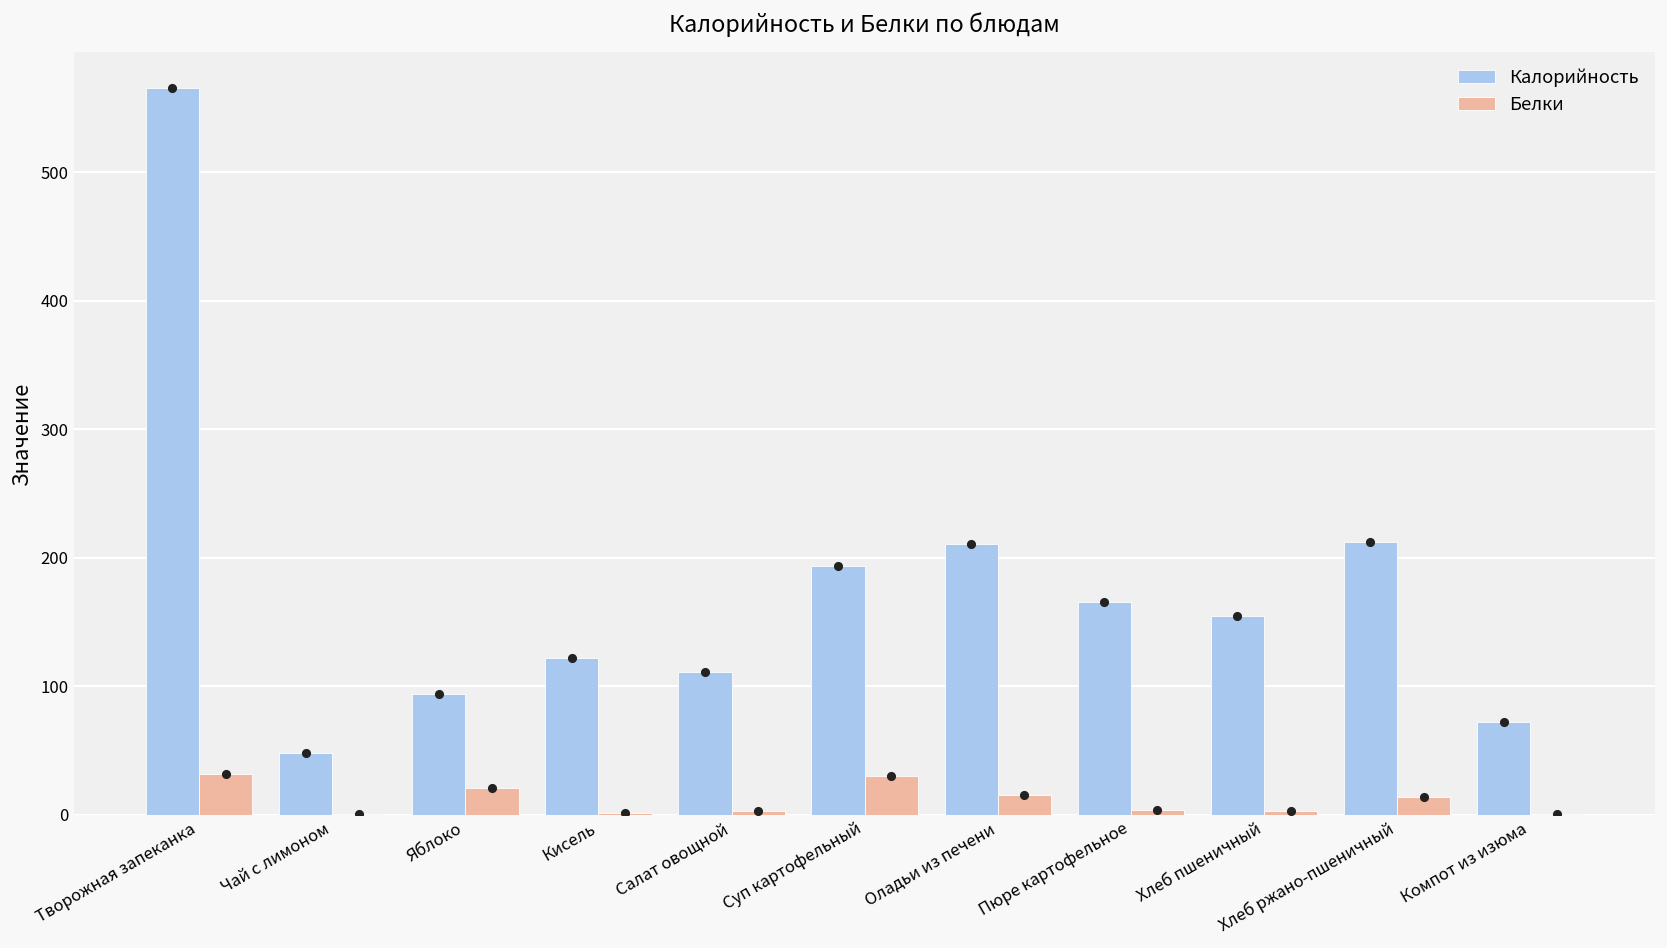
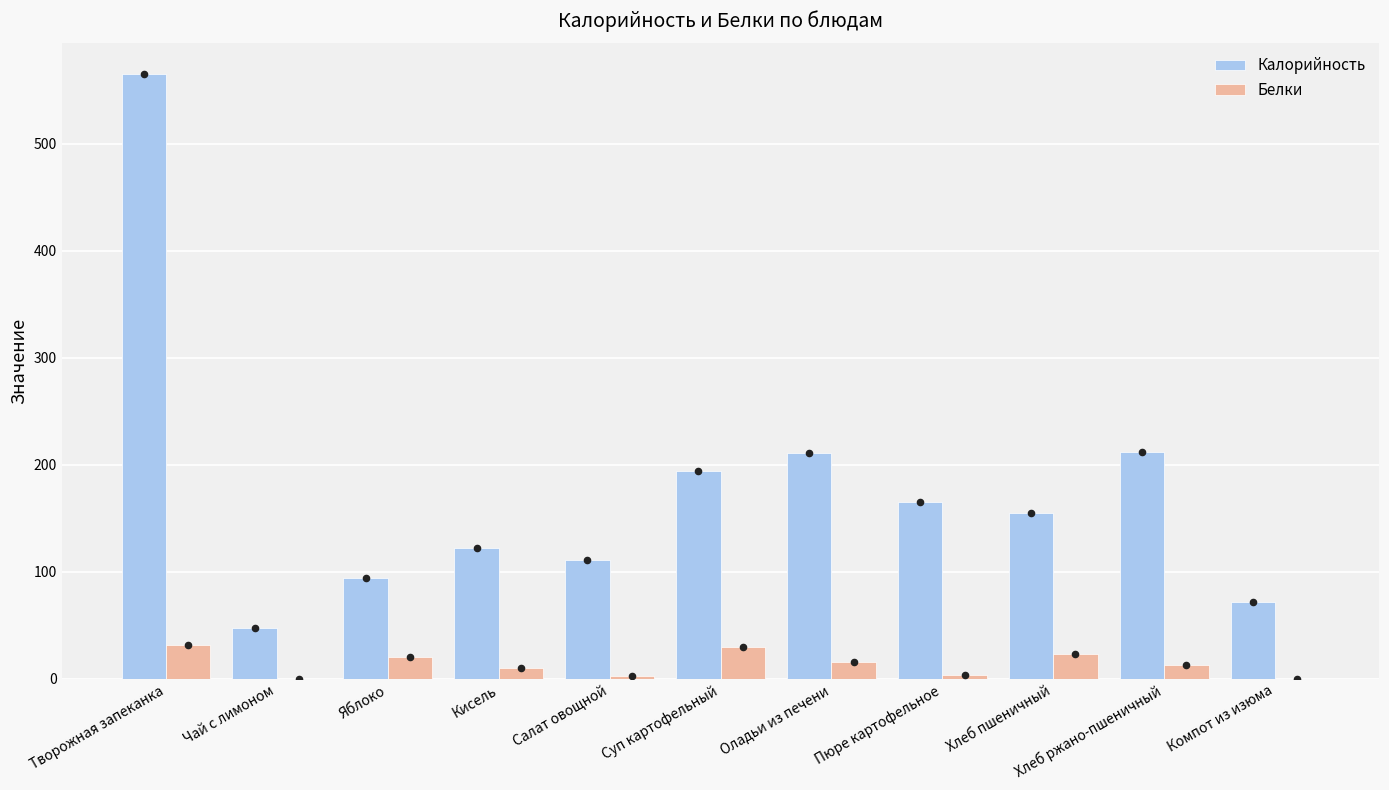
Белки, Кисель: 1 -> 10
Белки, Хлеб пшеничный: 3 -> 23
